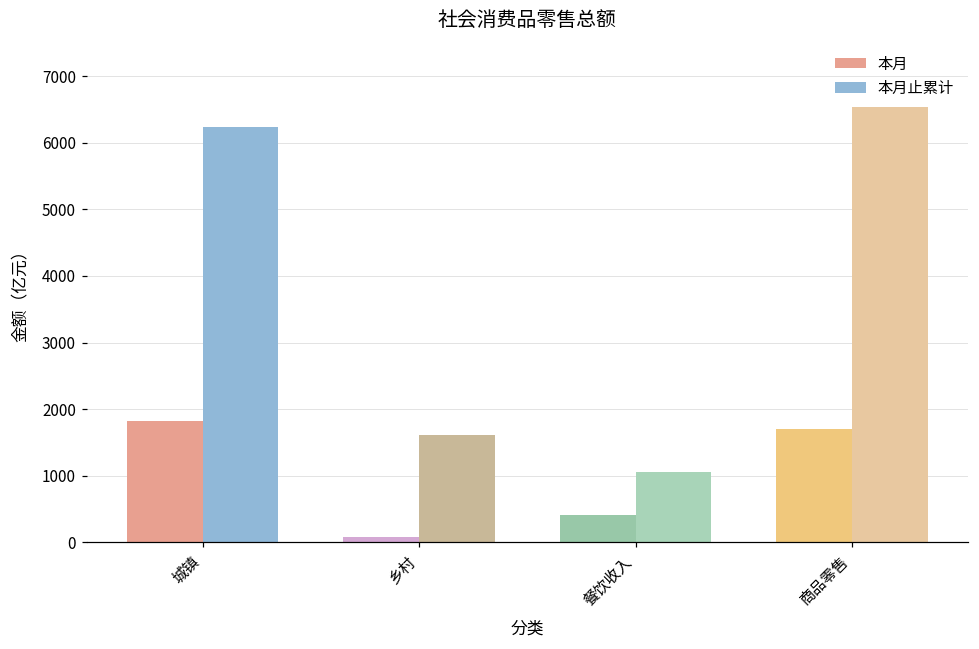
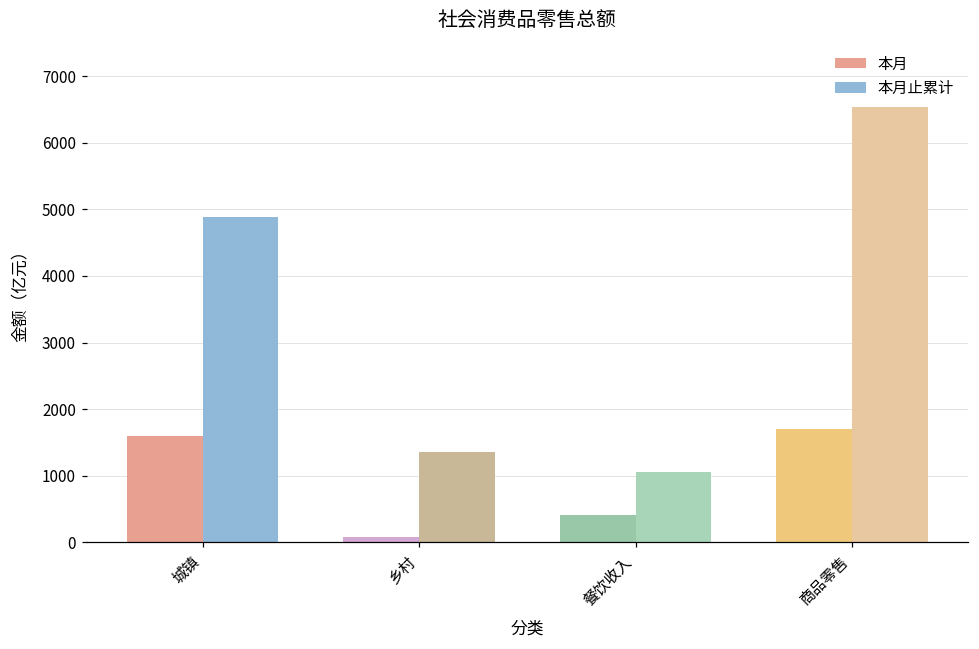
本月, 城镇: 1800 -> 1600
本月止累计, 城镇: 6200 -> 4900
本月止累计, 乡村: 1600 -> 1300
